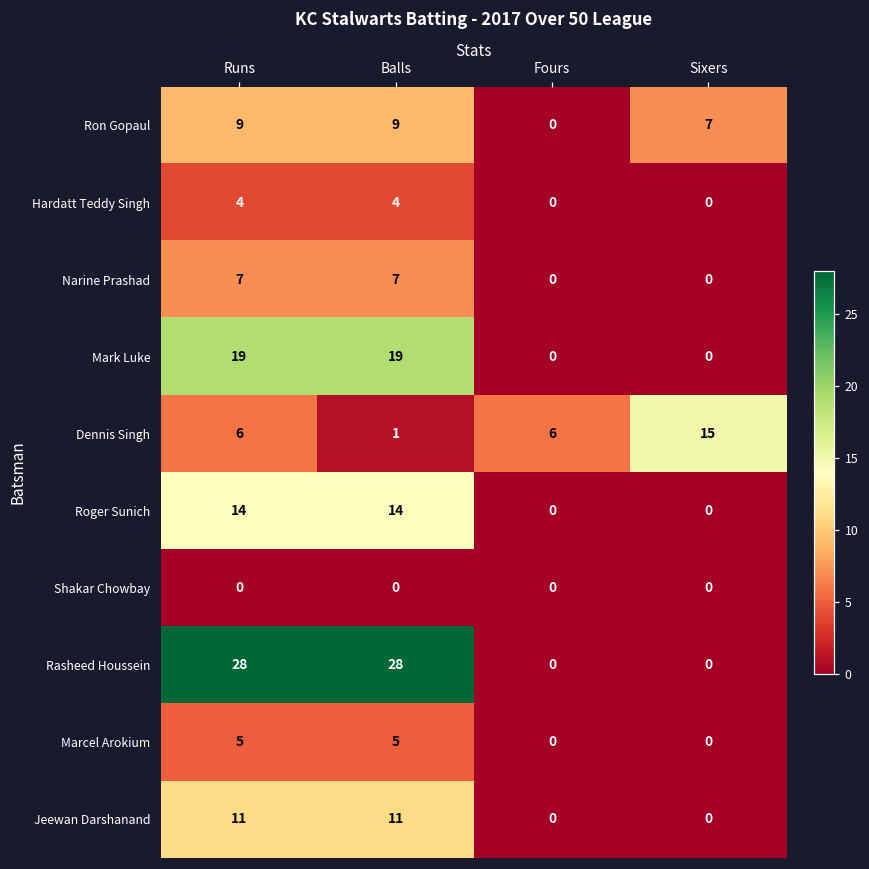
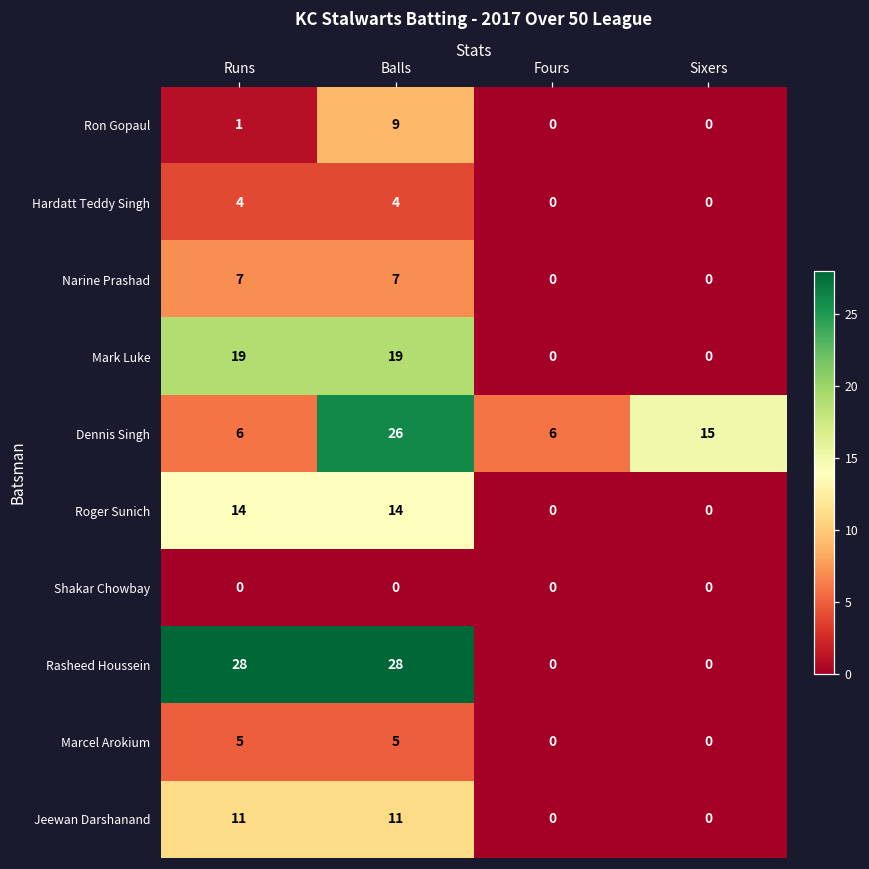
Ron Gopaul, Runs: 9 -> 1
Ron Gopaul, Sixers: 7 -> 0
Dennis Singh, Balls: 1 -> 26
